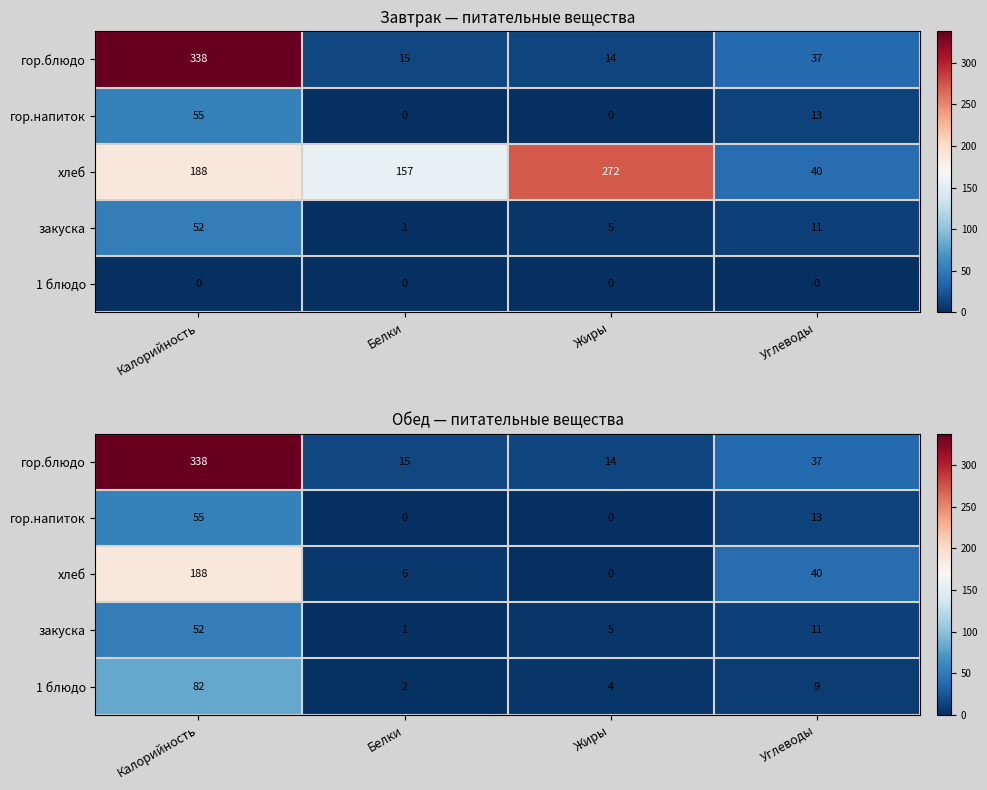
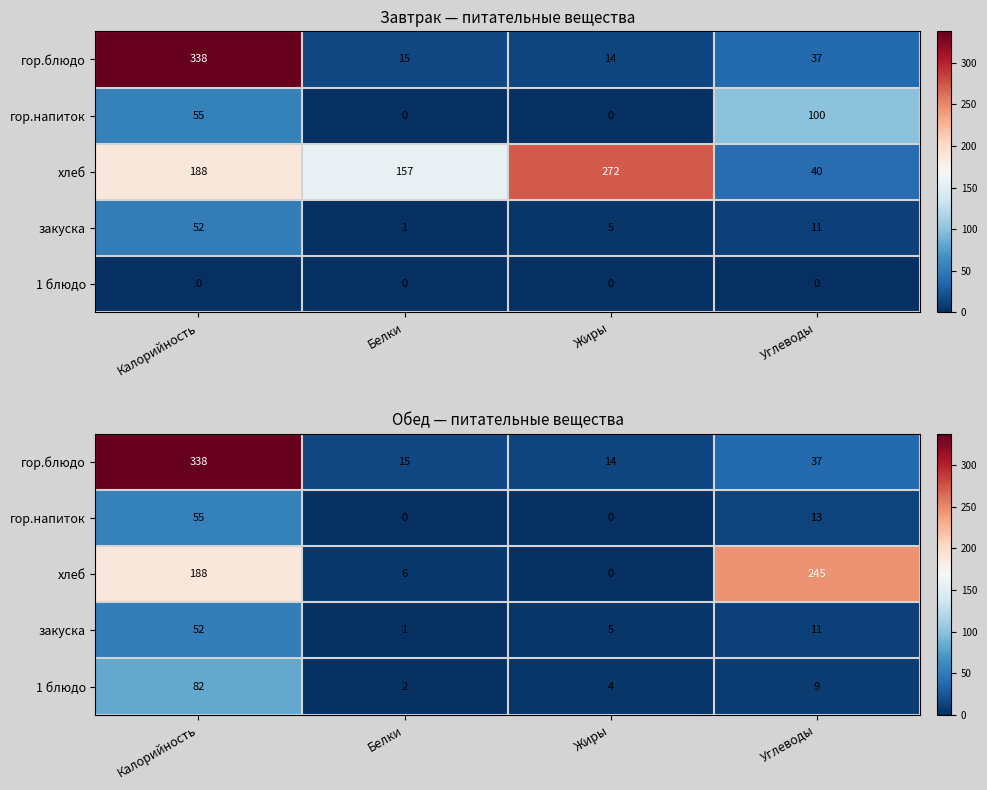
Завтрак — питательные вещества, гор.напиток, Углеводы: 13 -> 100
Обед — питательные вещества, хлеб, Углеводы: 40 -> 245
